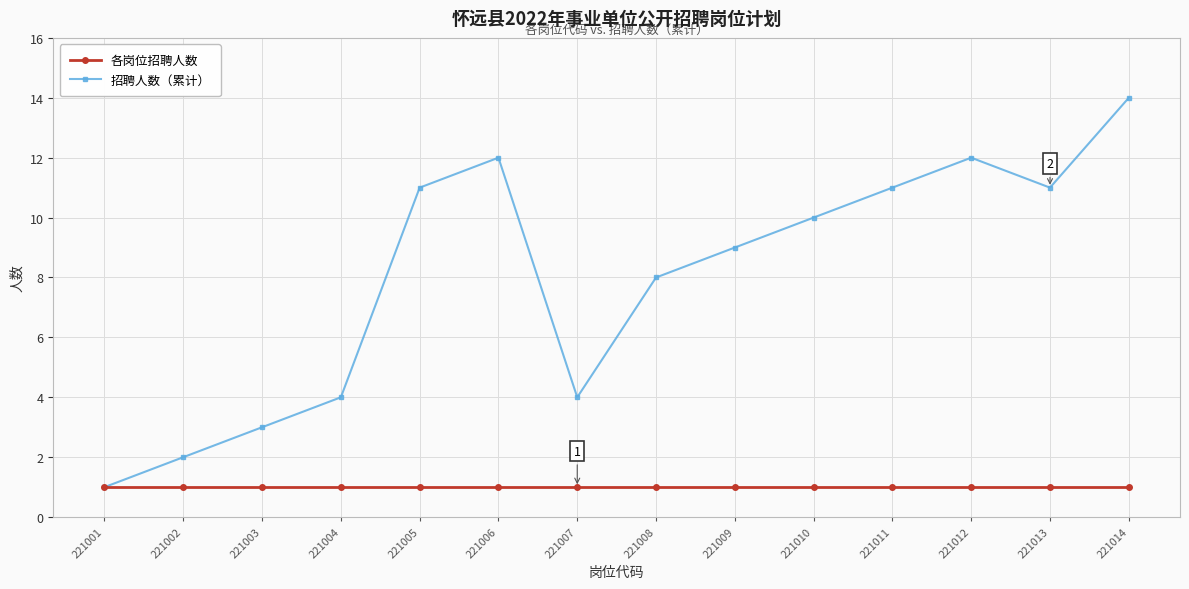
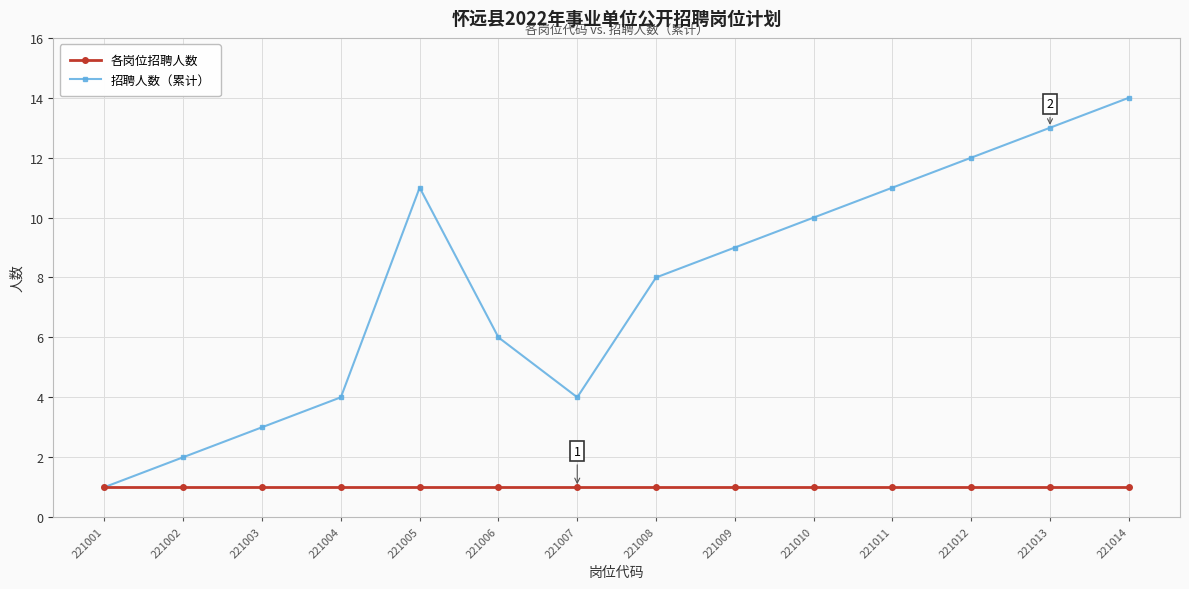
招聘人数（累计）, 221006: 12 -> 6
招聘人数（累计）, 221013: 11 -> 13
